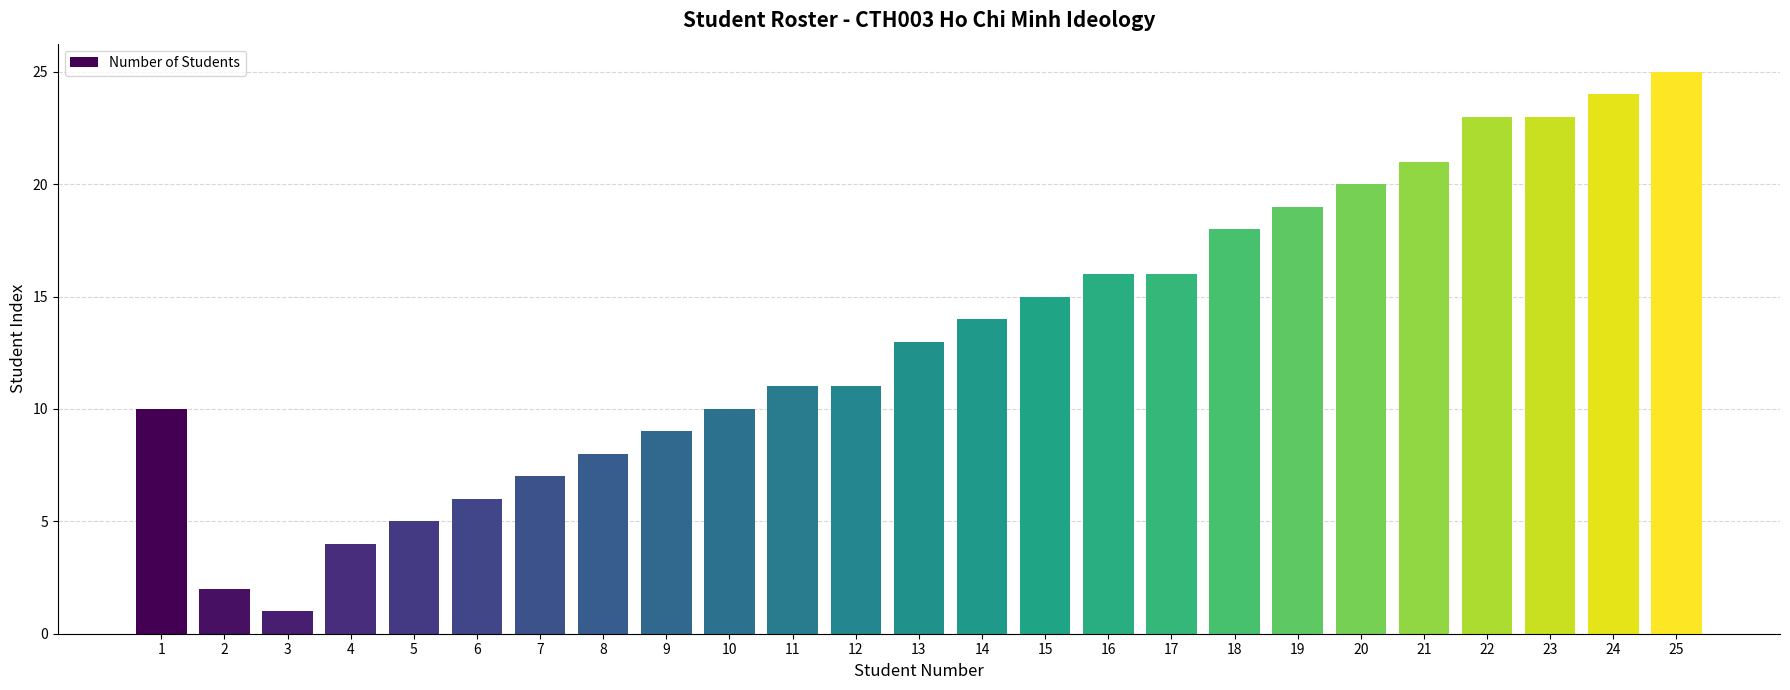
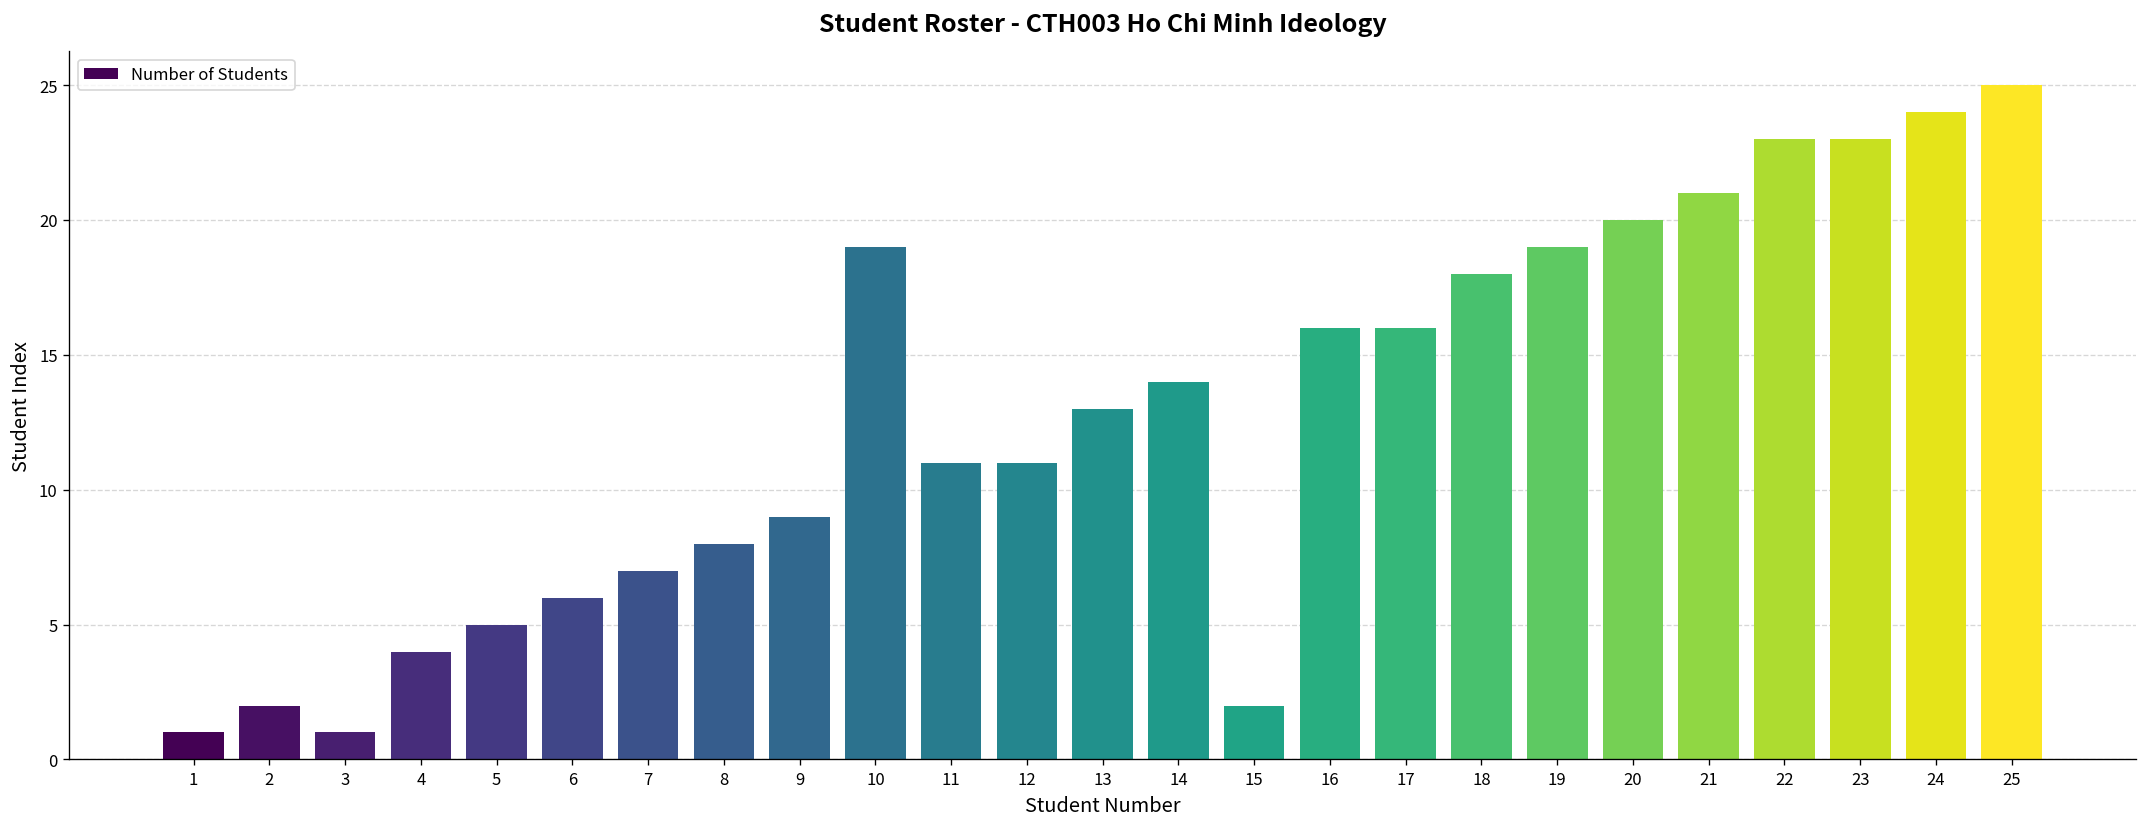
1: 10 -> 1
10: 10 -> 19
15: 15 -> 2
